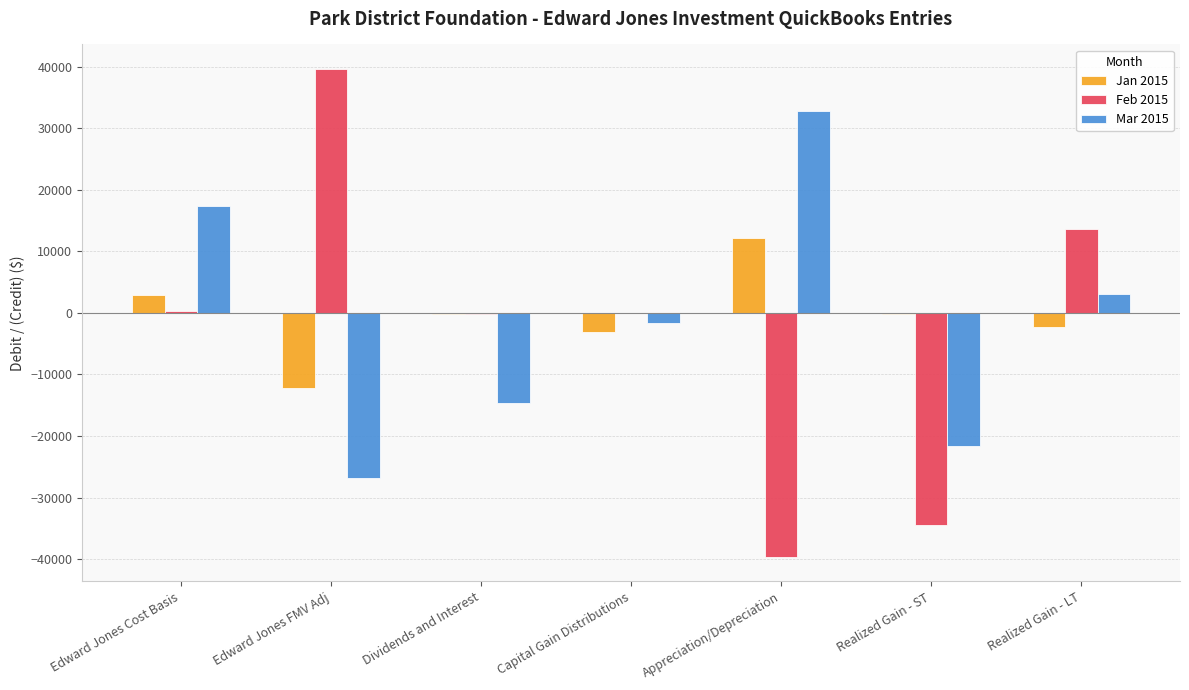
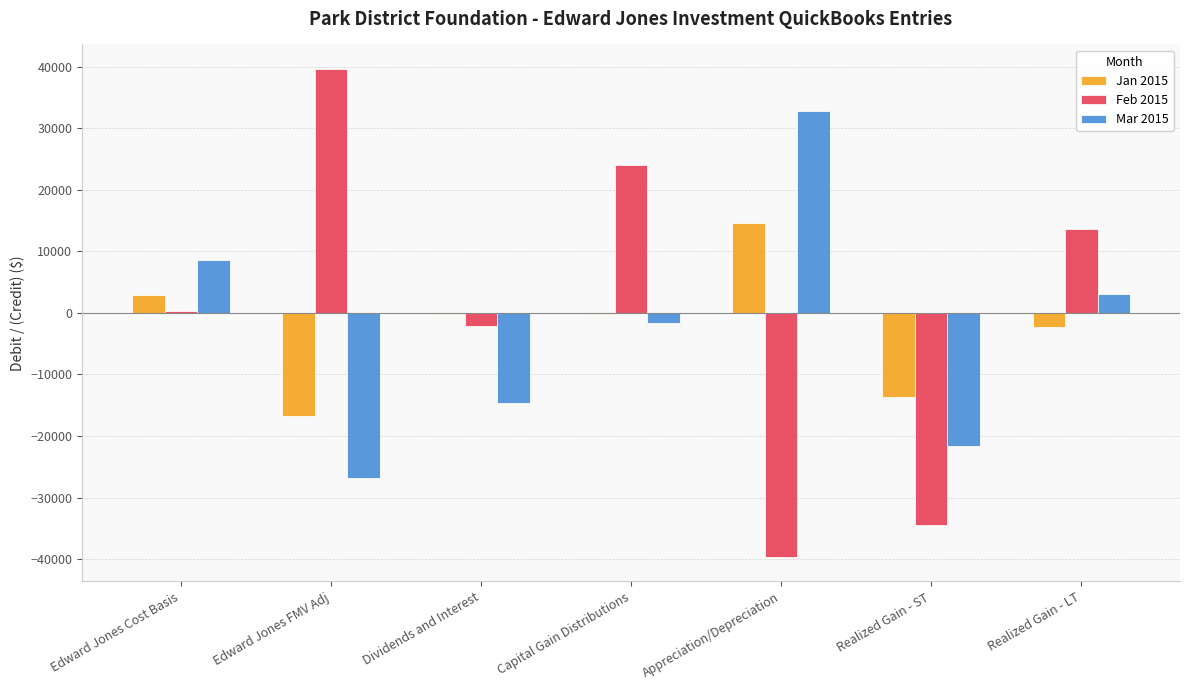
Mar 2015, Edward Jones Cost Basis: 17000 -> 9000
Jan 2015, Edward Jones FMV Adj: -12000 -> -17000
Feb 2015, Dividends and Interest: 0 -> -2000
Jan 2015, Capital Gain Distributions: -3000 -> 0
Feb 2015, Capital Gain Distributions: 0 -> 24000
Jan 2015, Appreciation/Depreciation: 12000 -> 15000
Jan 2015, Realized Gain - ST: 0 -> -14000
